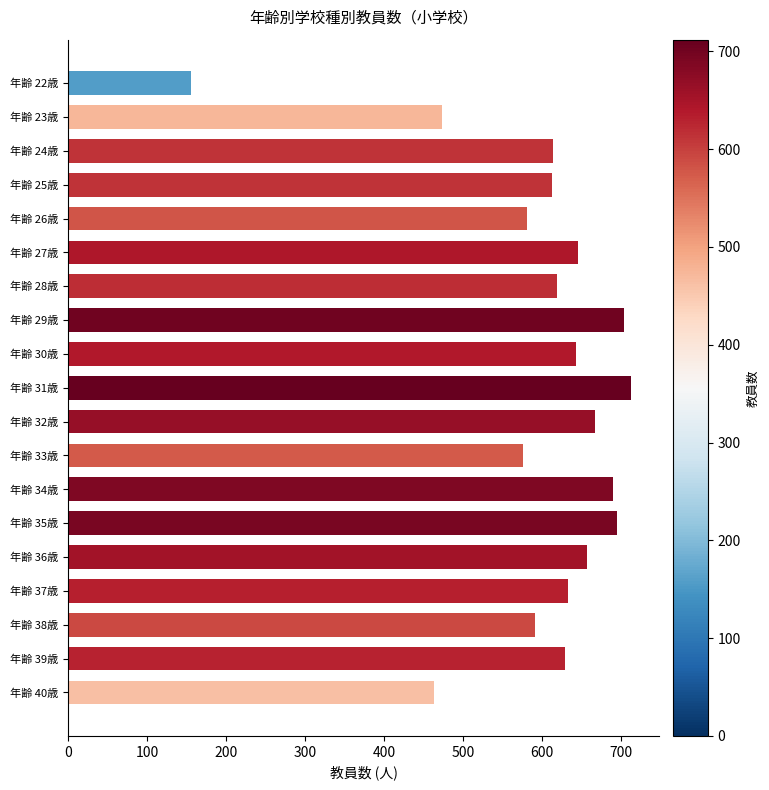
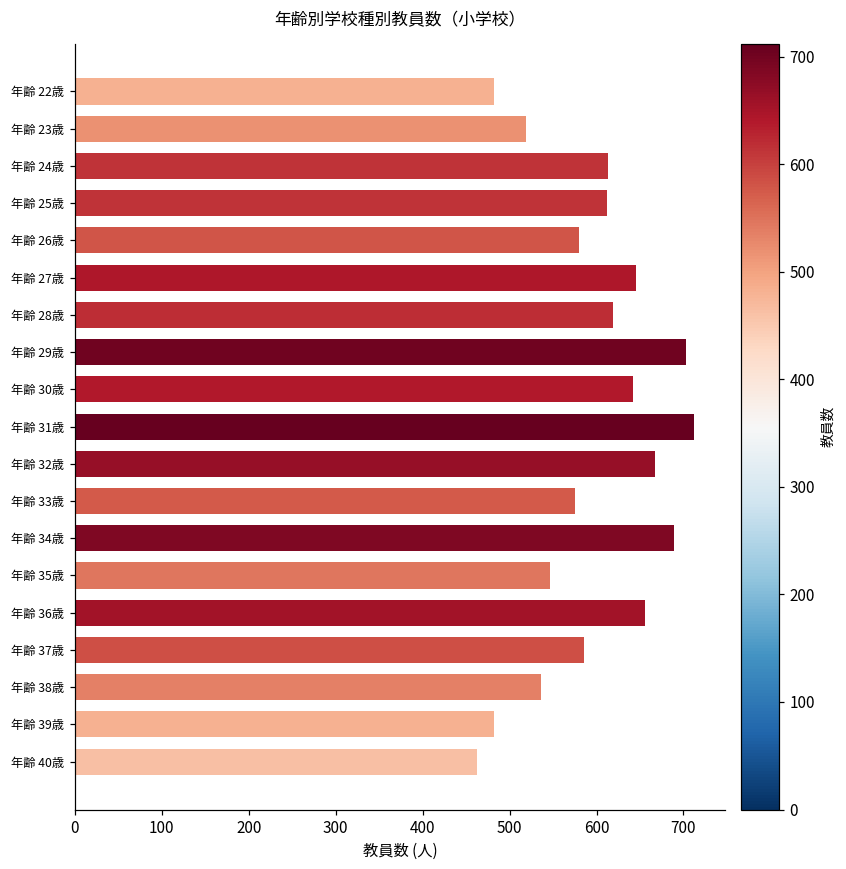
年齢 22歳: 160 -> 480
年齢 23歳: 470 -> 520
年齢 35歳: 690 -> 550
年齢 37歳: 630 -> 590
年齢 38歳: 590 -> 540
年齢 39歳: 630 -> 480
